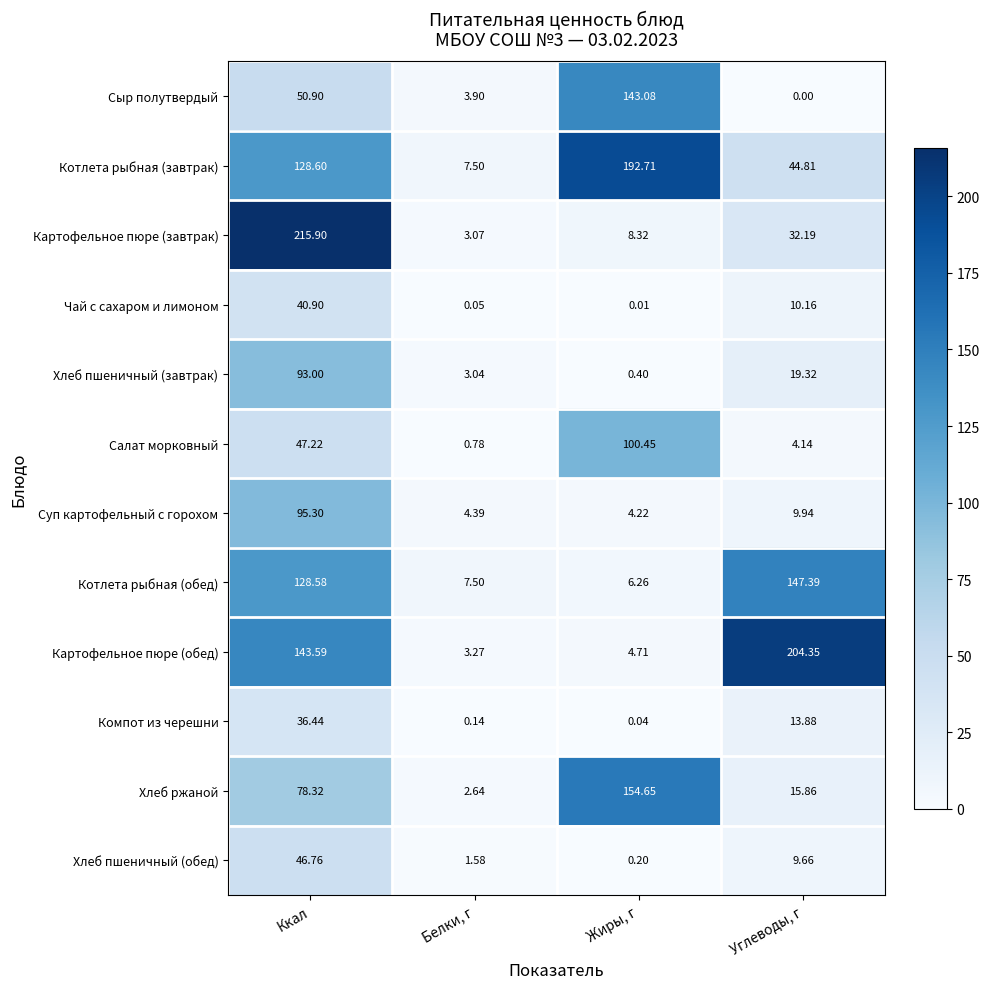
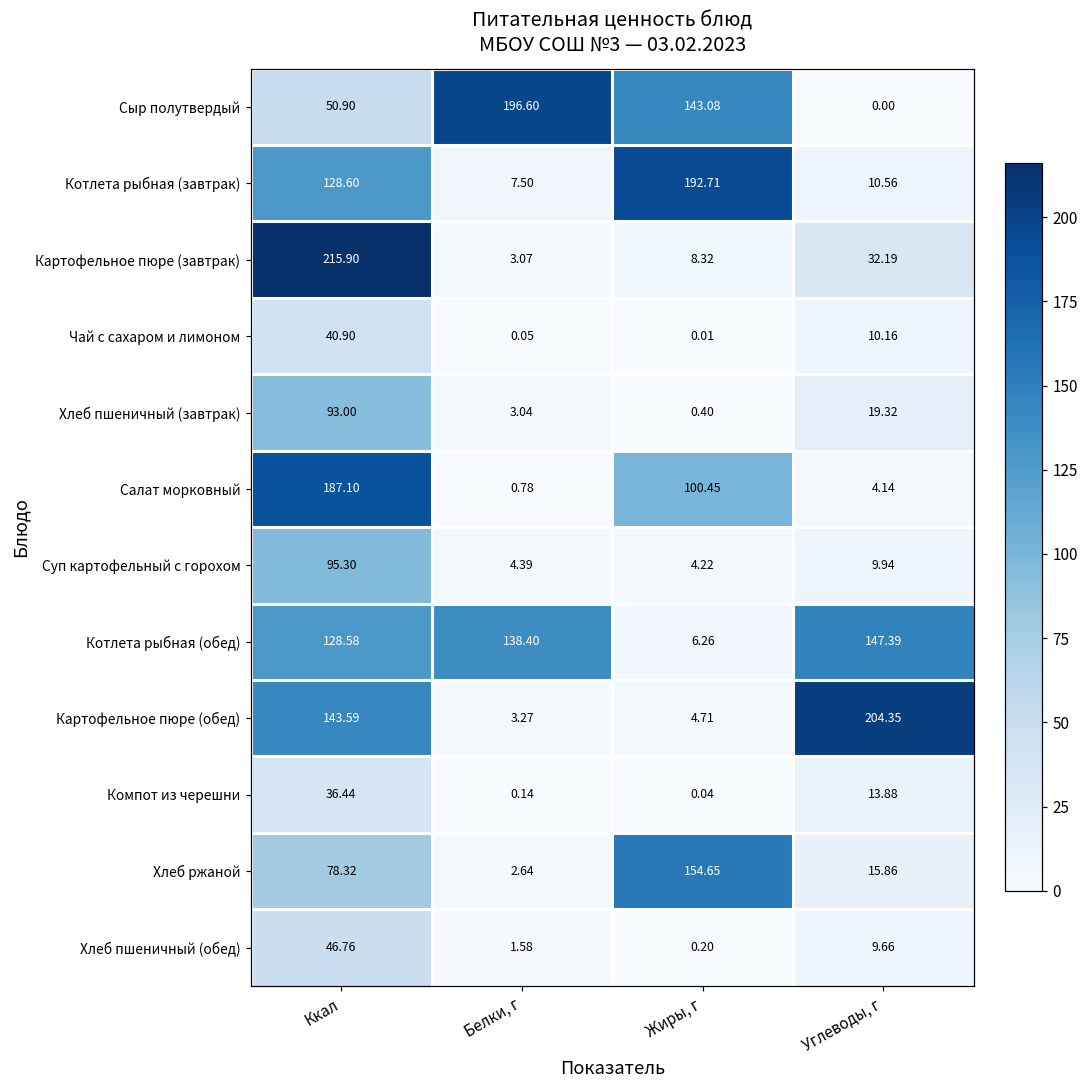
Сыр полутвердый, Белки, г: 3.90 -> 196.60
Котлета рыбная (завтрак), Углеводы, г: 44.81 -> 10.56
Салат морковный, Ккал: 47.22 -> 187.10
Котлета рыбная (обед), Белки, г: 7.50 -> 138.40
